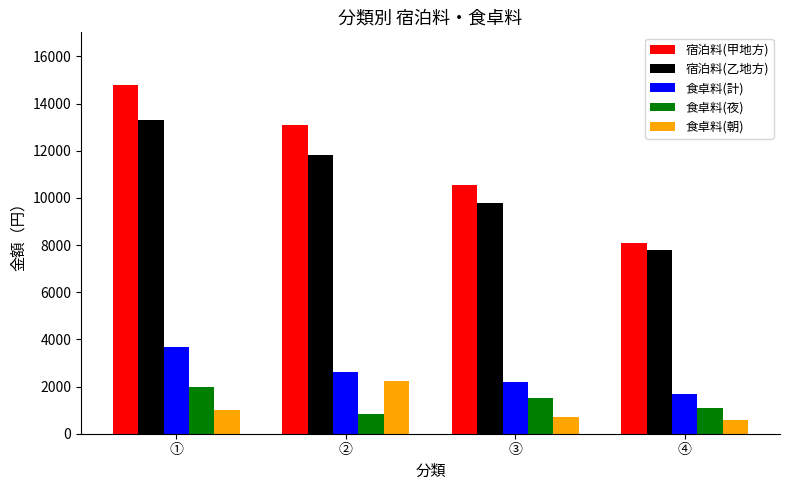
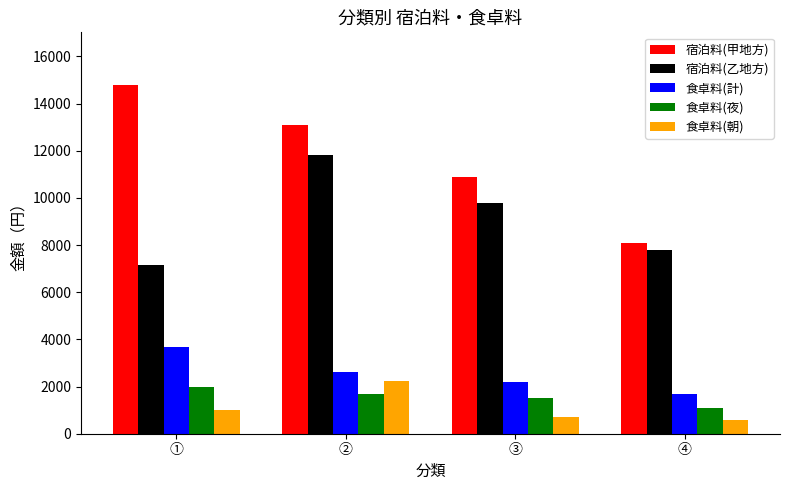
宿泊料(乙地方), ①: 13300 -> 7200
食卓料(夜), ②: 900 -> 1700
宿泊料(甲地方), ③: 10600 -> 10900
